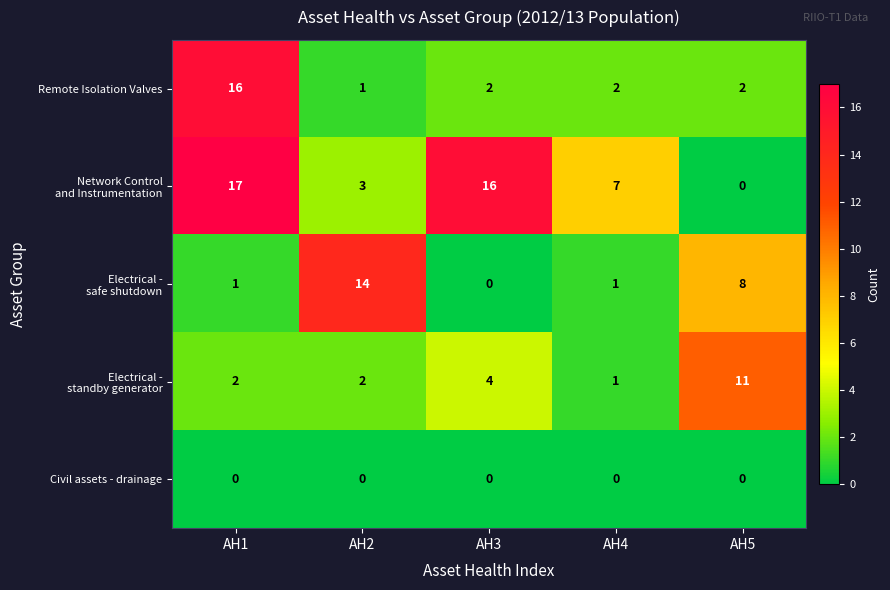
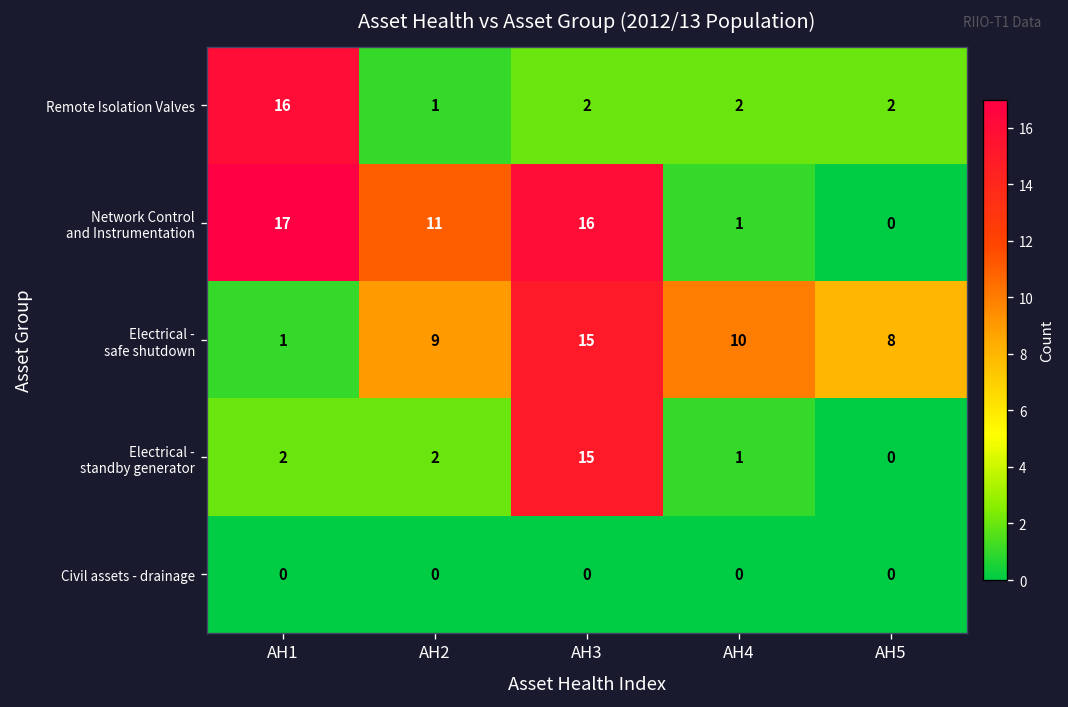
Network Control and Instrumentation, AH2: 3 -> 11
Network Control and Instrumentation, AH4: 7 -> 1
Electrical - safe shutdown, AH2: 14 -> 9
Electrical - safe shutdown, AH3: 0 -> 15
Electrical - safe shutdown, AH4: 1 -> 10
Electrical - standby generator, AH3: 4 -> 15
Electrical - standby generator, AH5: 11 -> 0
